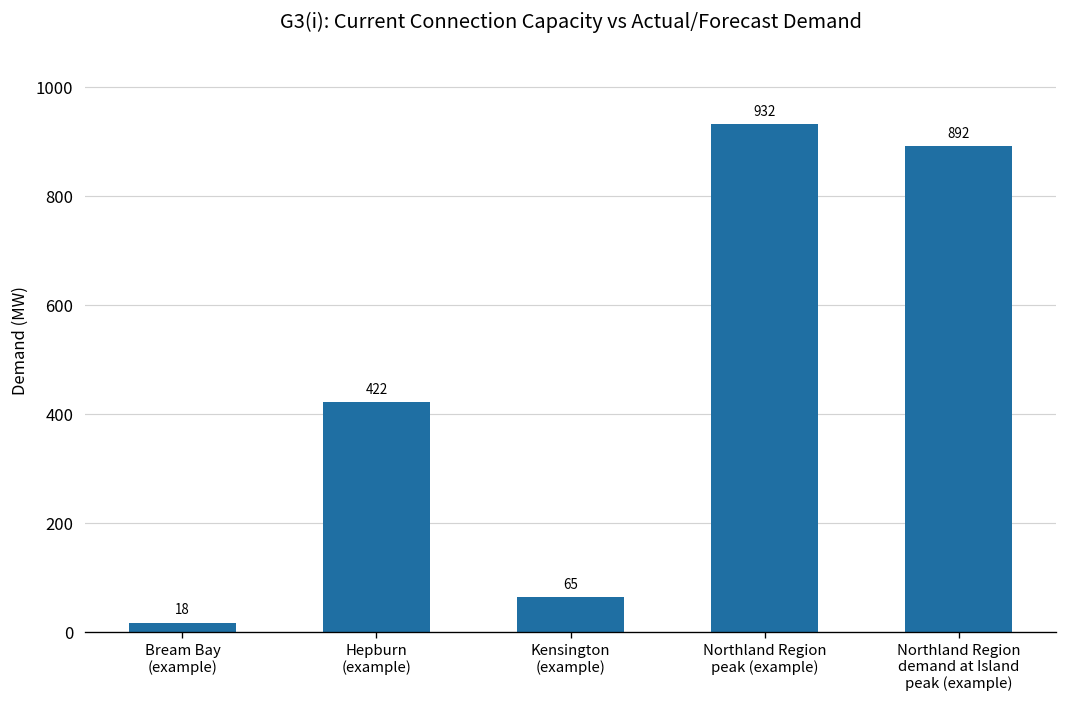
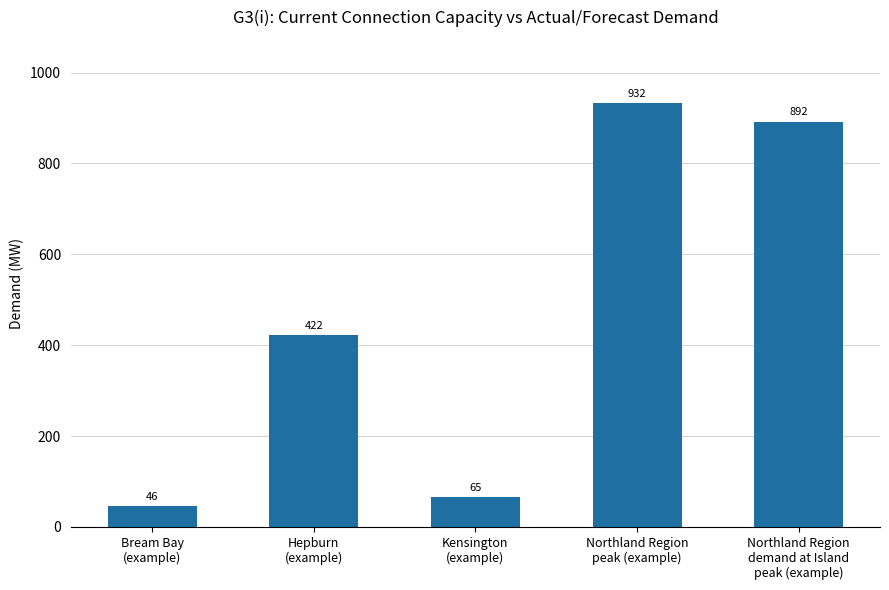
Bream Bay (example): 18 -> 46
